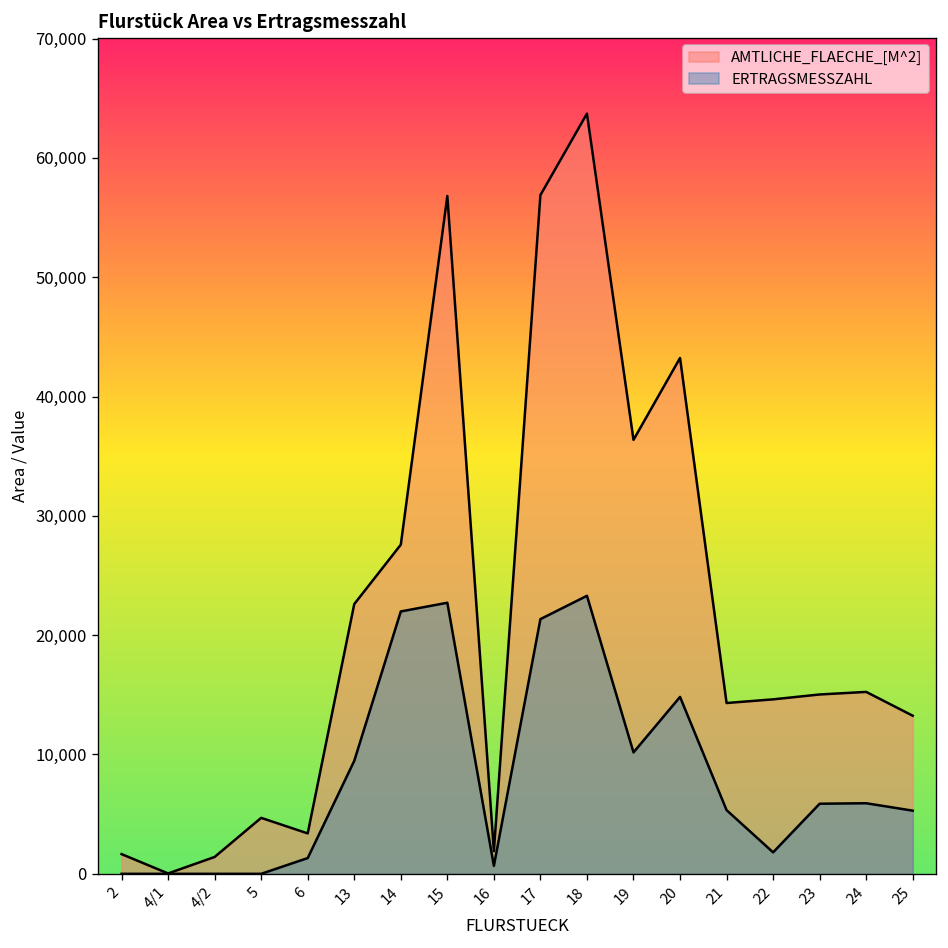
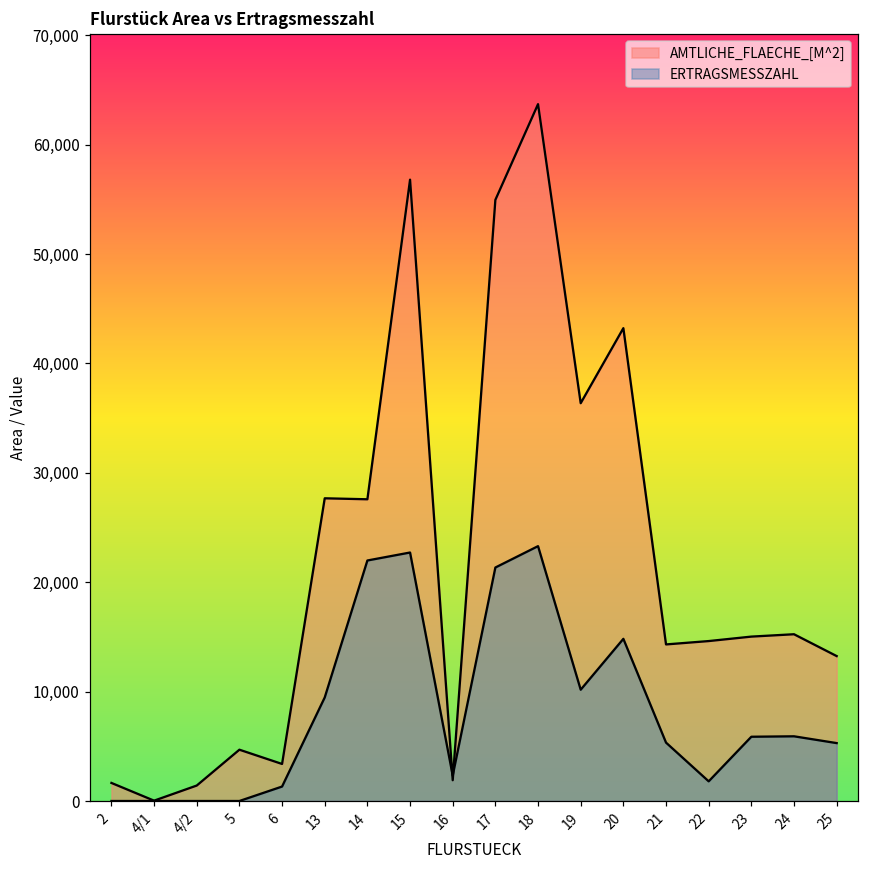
AMTLICHE_FLAECHE_[M^2], 13: 23,000 -> 28,000
ERTRAGSMESSZAHL, 16: 1,000 -> 2,000
AMTLICHE_FLAECHE_[M^2], 17: 57,000 -> 55,000
